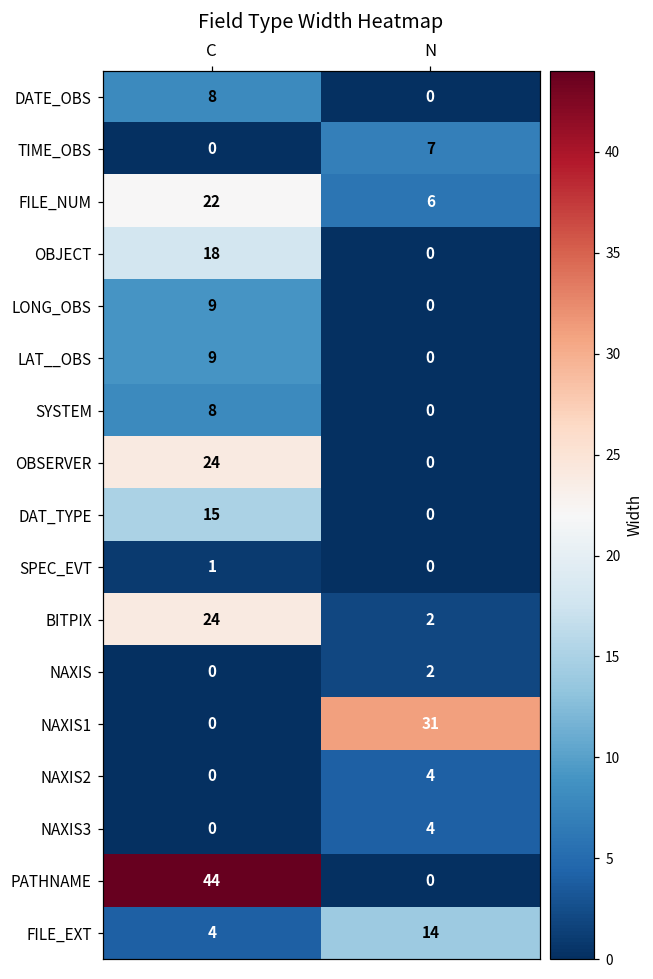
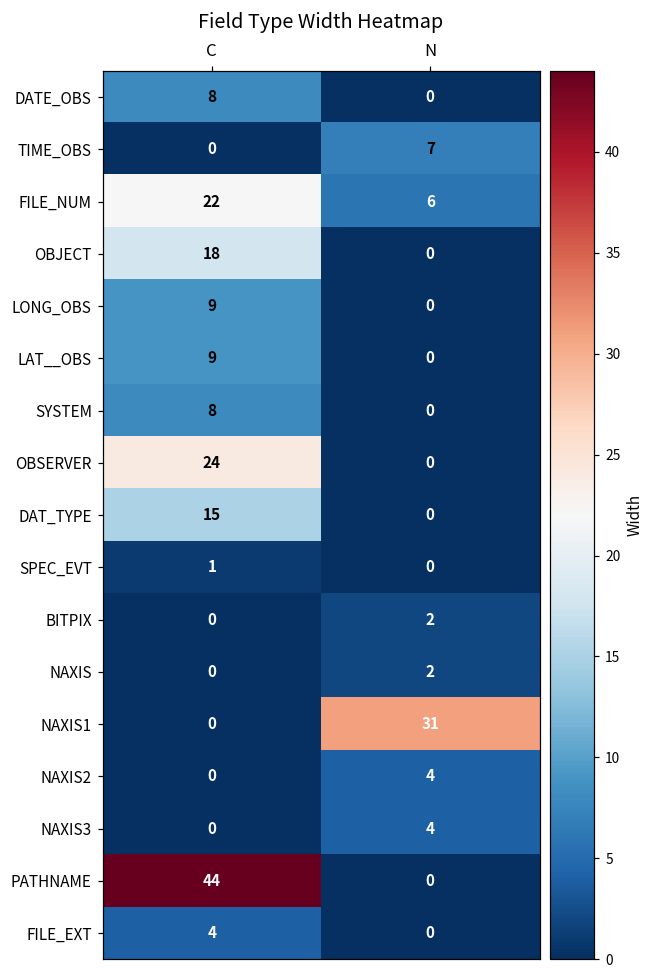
BITPIX, C: 24 -> 0
FILE_EXT, N: 14 -> 0
